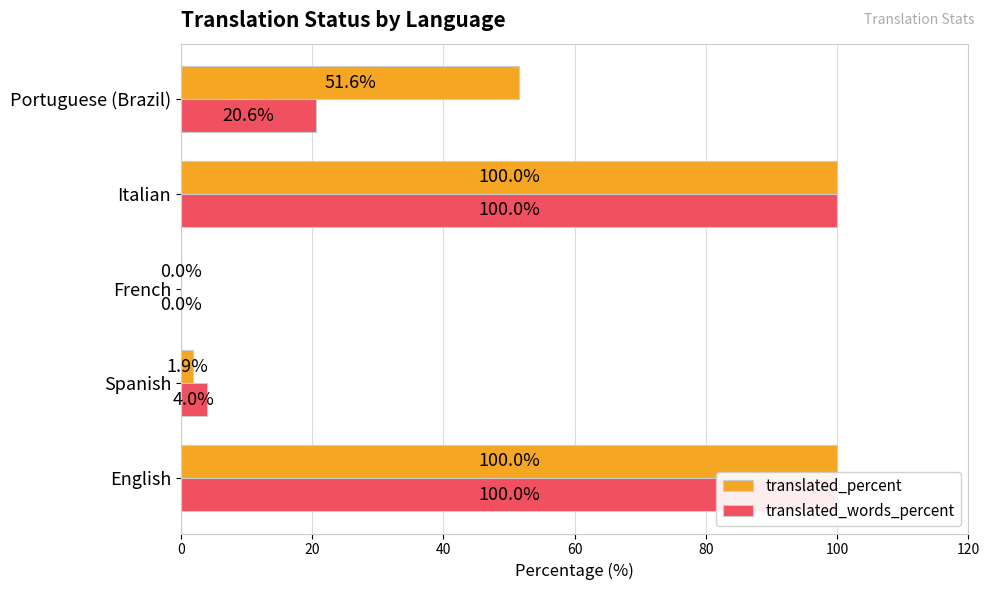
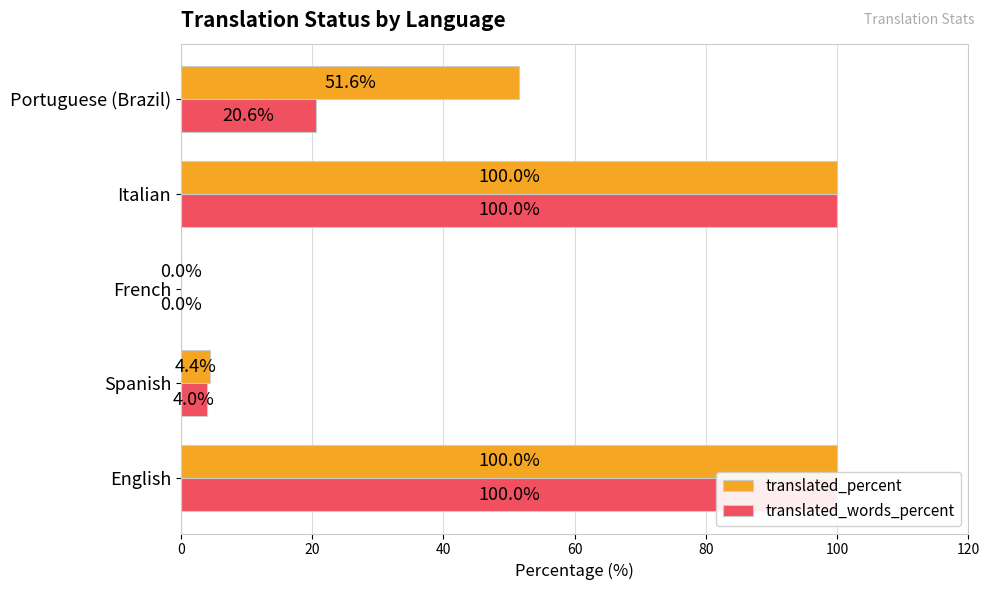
translated_percent, Spanish: 1.9% -> 4.4%
